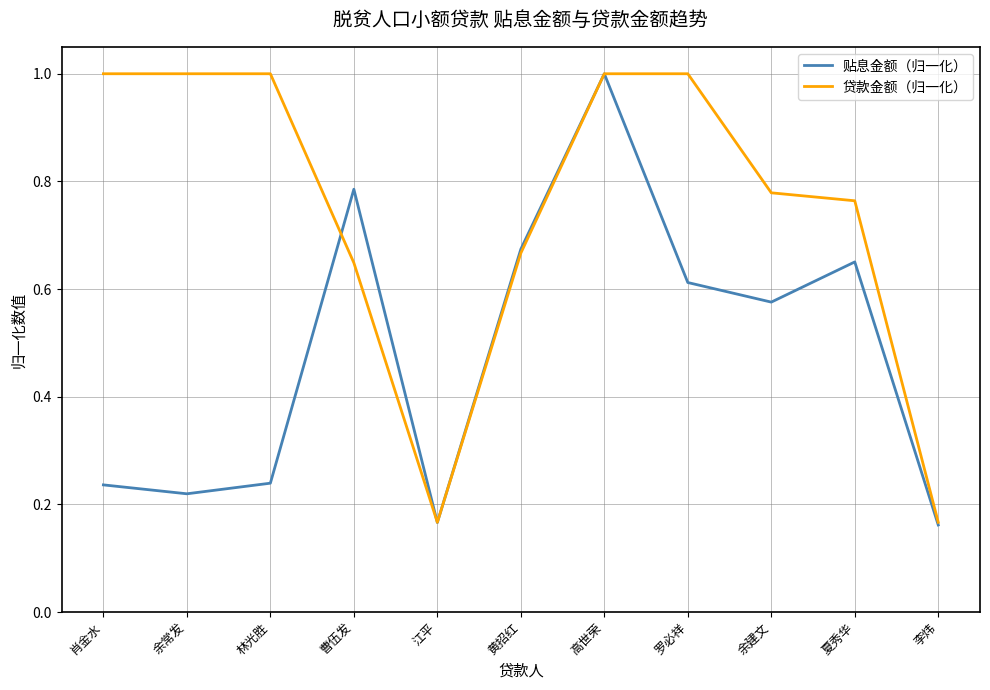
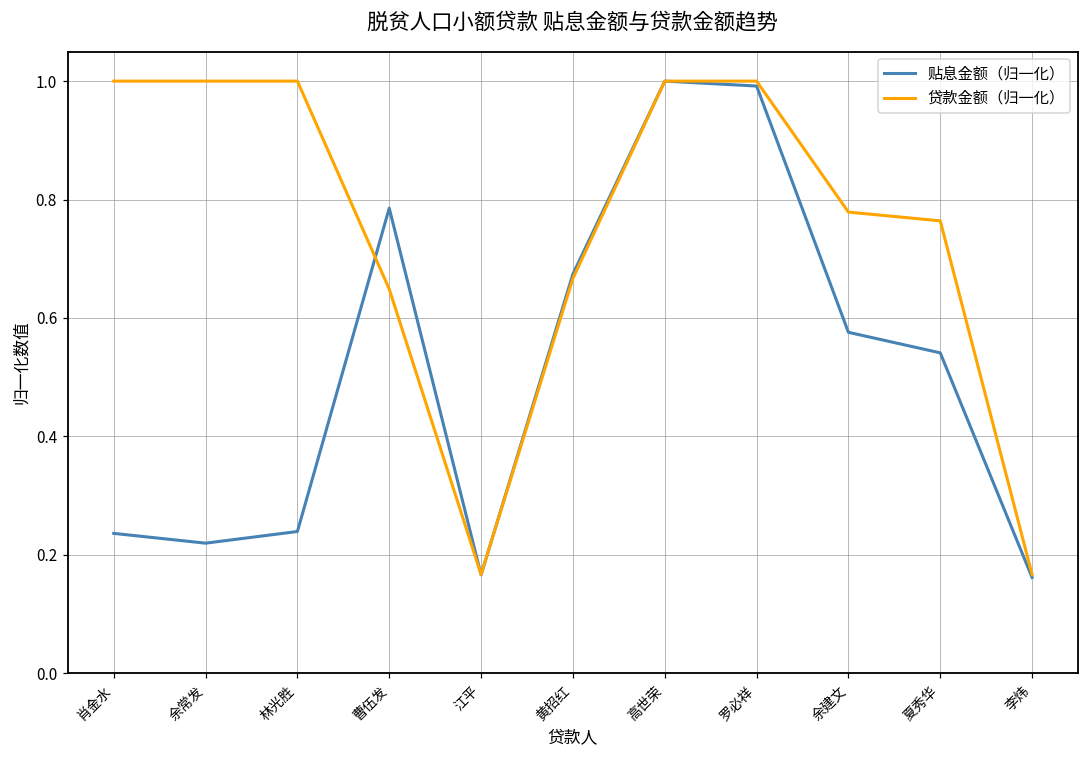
贴息金额（归一化）, 罗必祥: 0.61 -> 0.99
贴息金额（归一化）, 夏秀华: 0.65 -> 0.54
